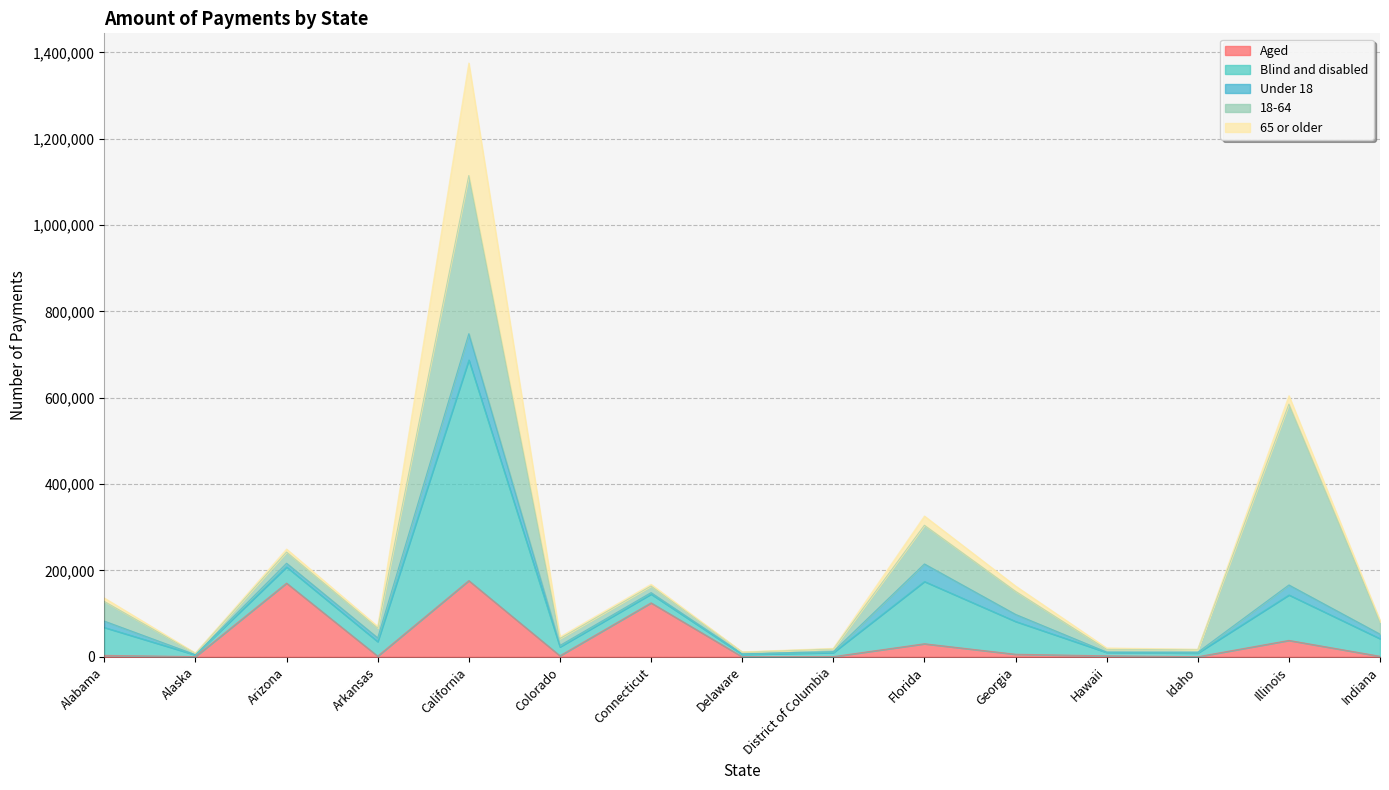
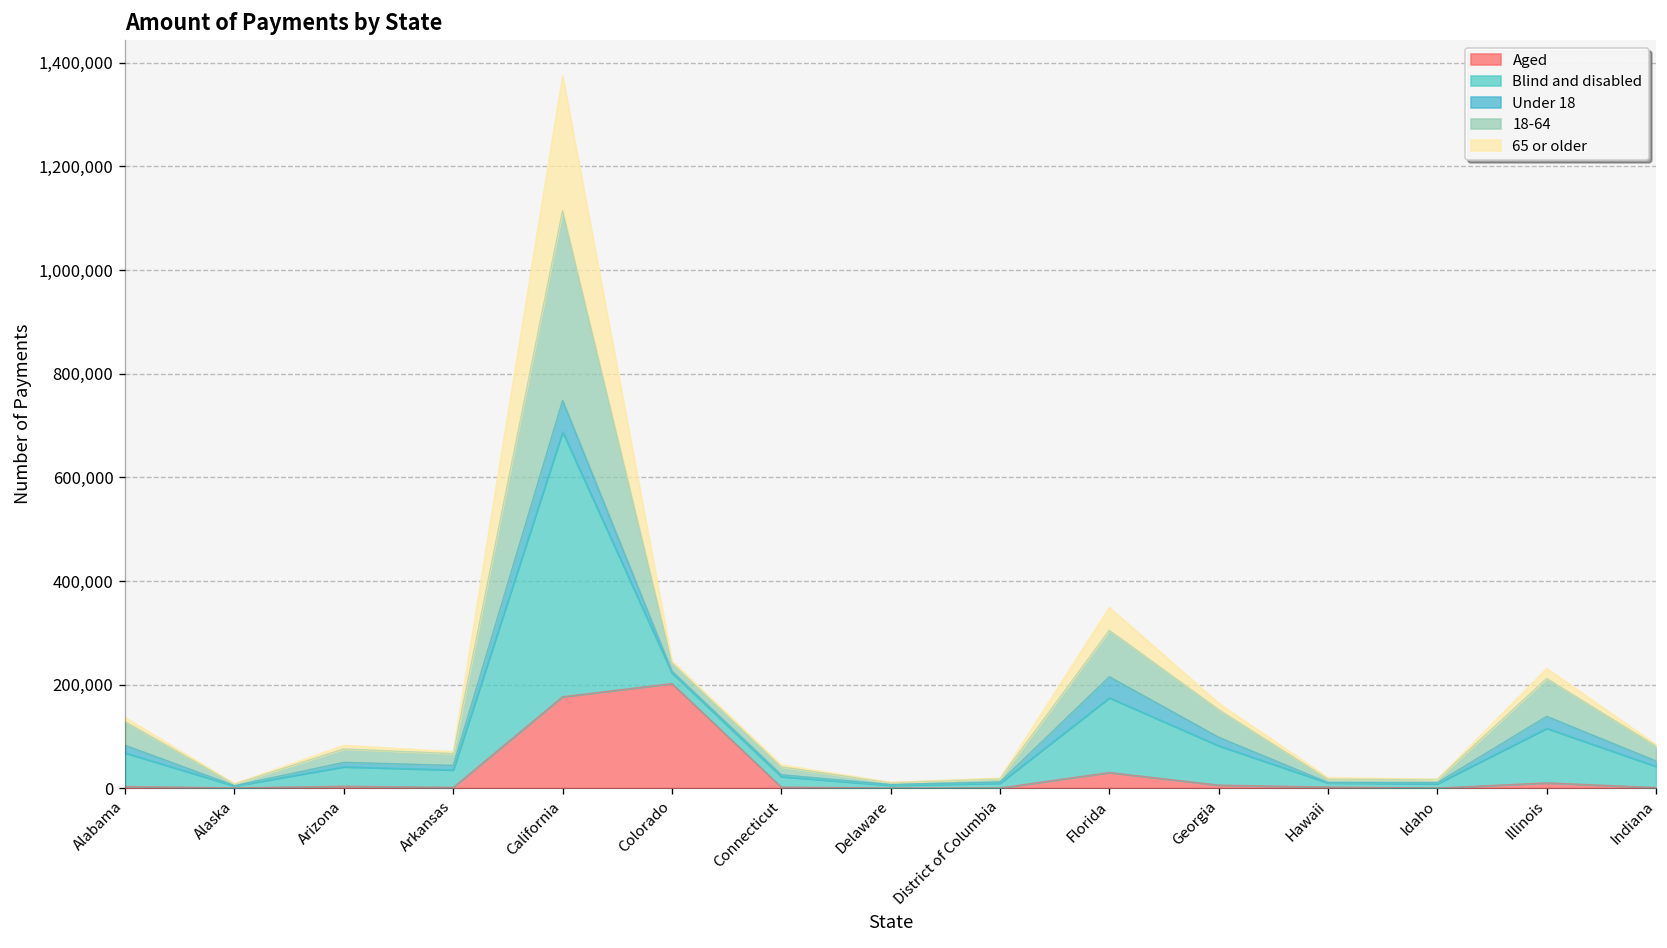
Aged, Arizona: 170,000 -> 0
Aged, Colorado: 0 -> 200,000
Aged, Connecticut: 130,000 -> 0
65 or older, Florida: 20,000 -> 40,000
Aged, Illinois: 40,000 -> 10,000
18-64, Illinois: 420,000 -> 70,000
